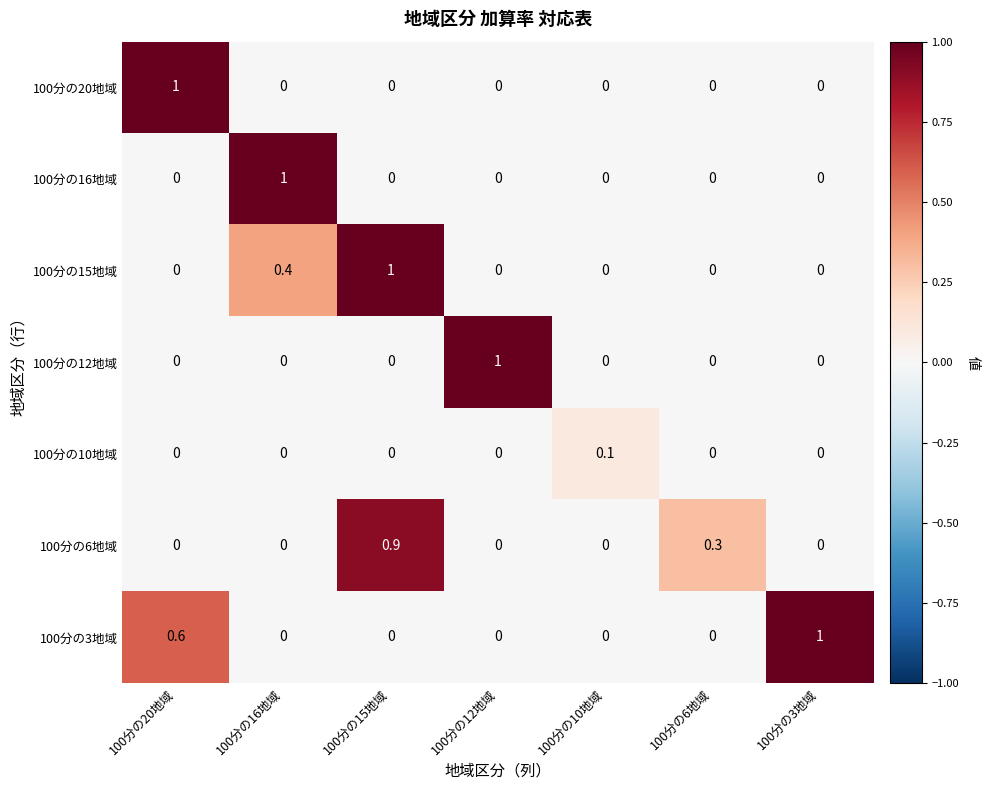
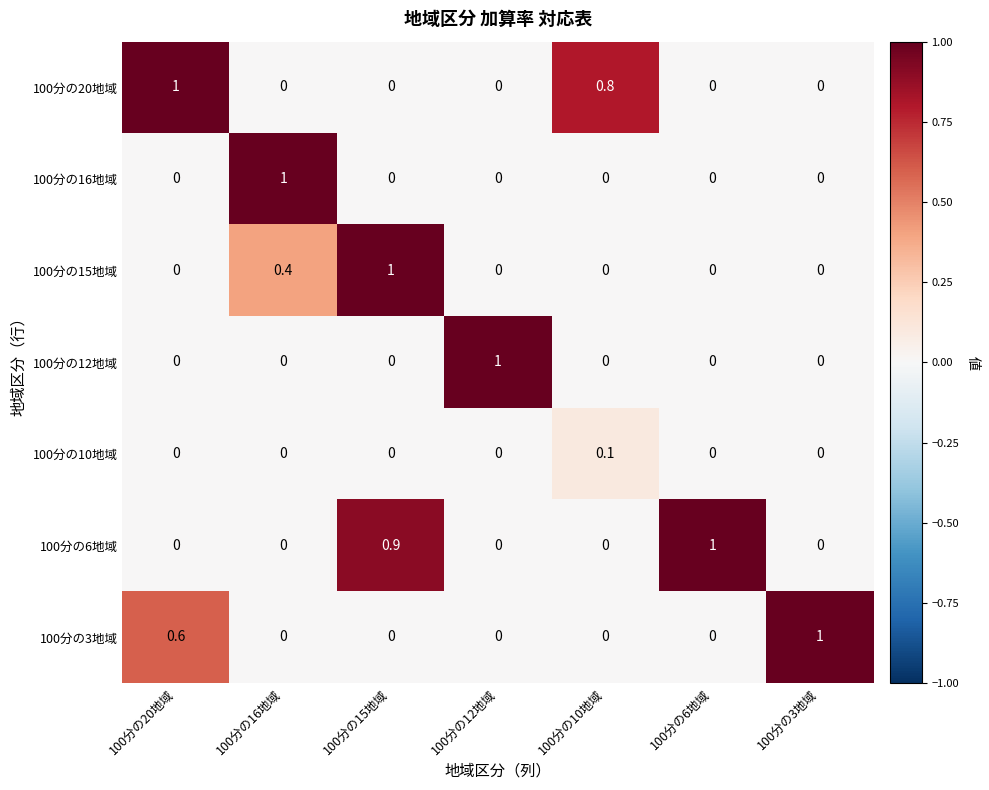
100分の20地域, 100分の10地域: 0 -> 0.8
100分の6地域, 100分の6地域: 0.3 -> 1
